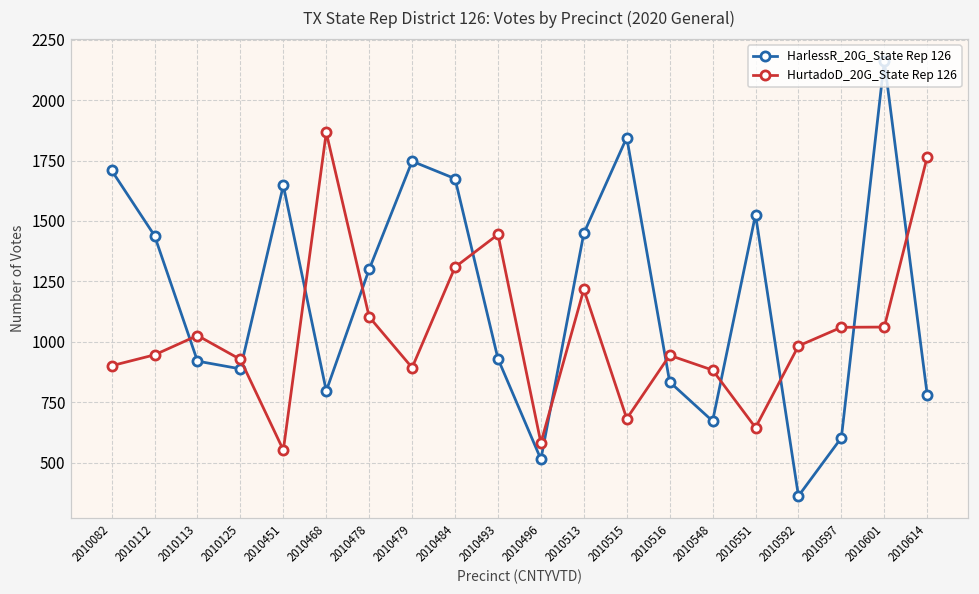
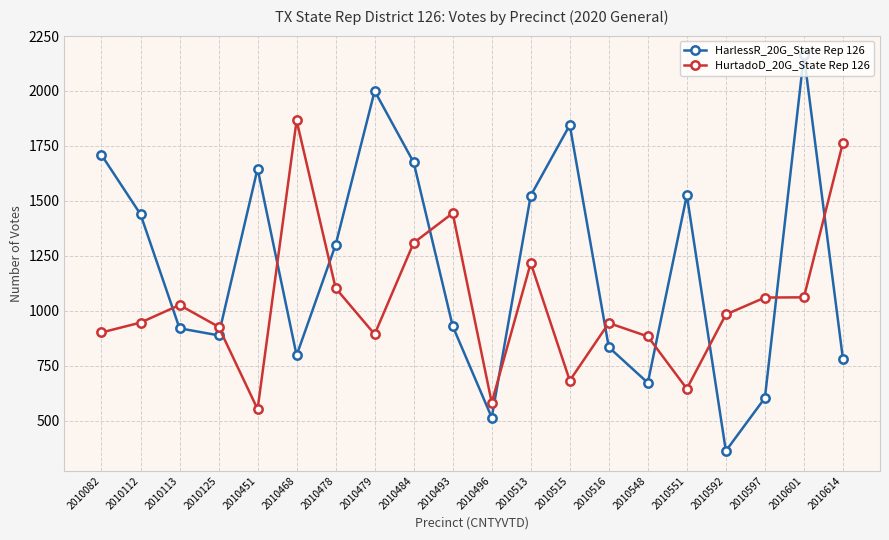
HarlessR_20G_State Rep 126, 2010479: 1750 -> 2000
HarlessR_20G_State Rep 126, 2010513: 1450 -> 1520
